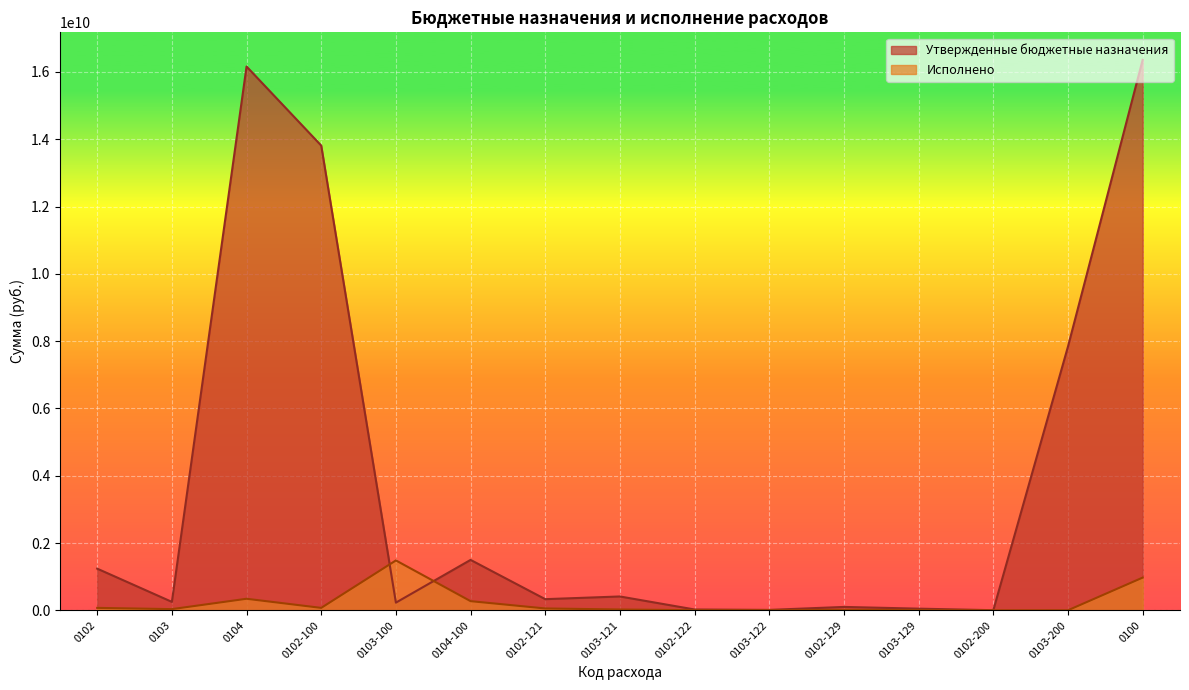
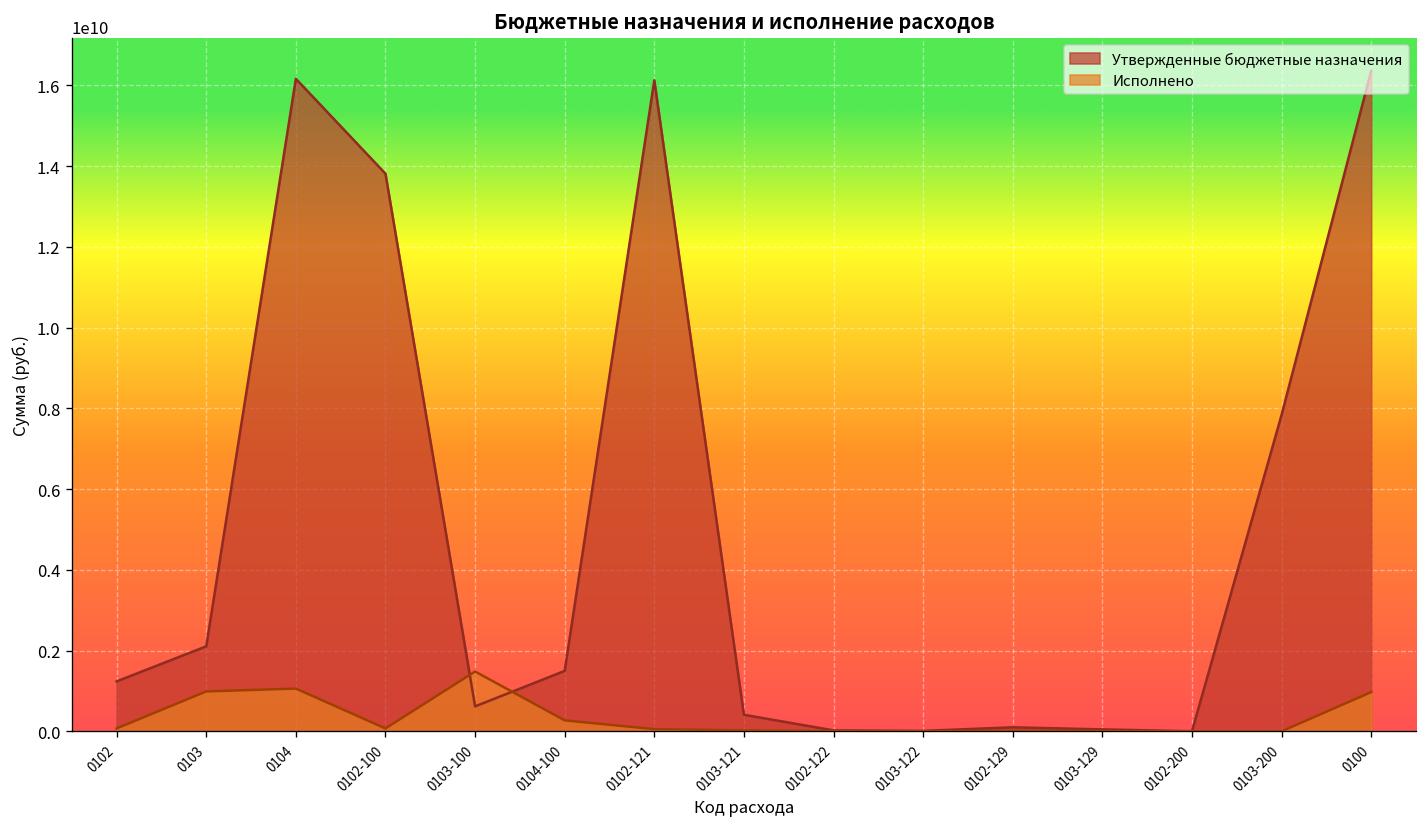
Утвержденные бюджетные назначения, 0103: 300000000 -> 2100000000
Исполнено, 0103: 0 -> 1000000000
Исполнено, 0104: 300000000 -> 1100000000
Утвержденные бюджетные назначения, 0103-100: 200000000 -> 600000000
Утвержденные бюджетные назначения, 0102-121: 300000000 -> 16100000000
